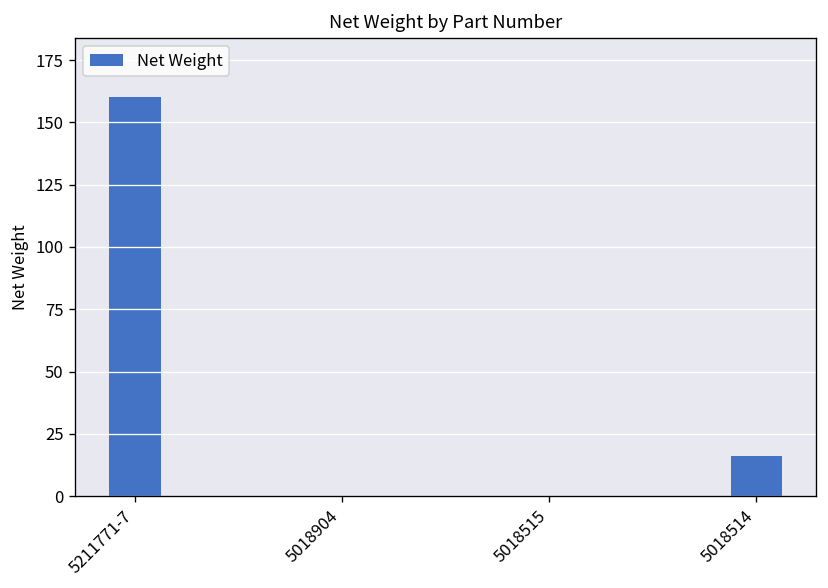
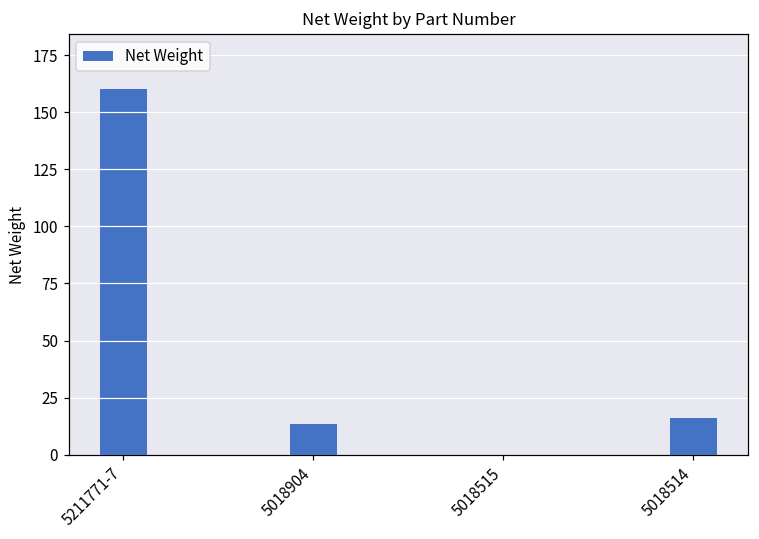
5018904: 0 -> 14
